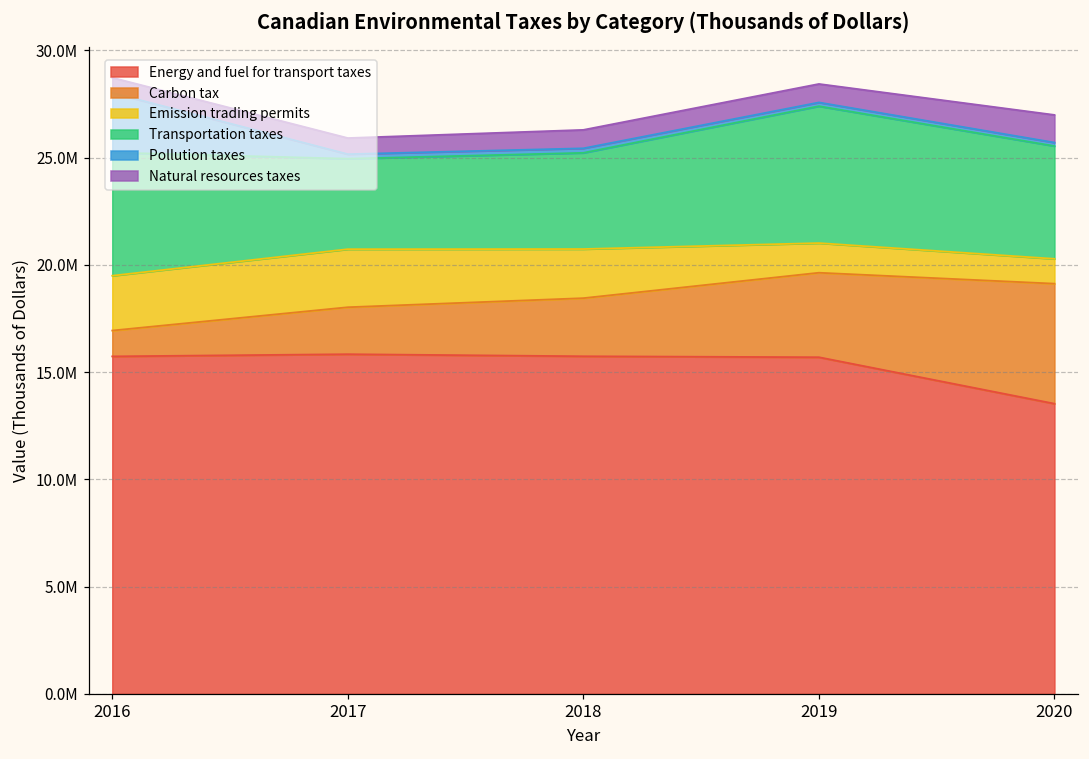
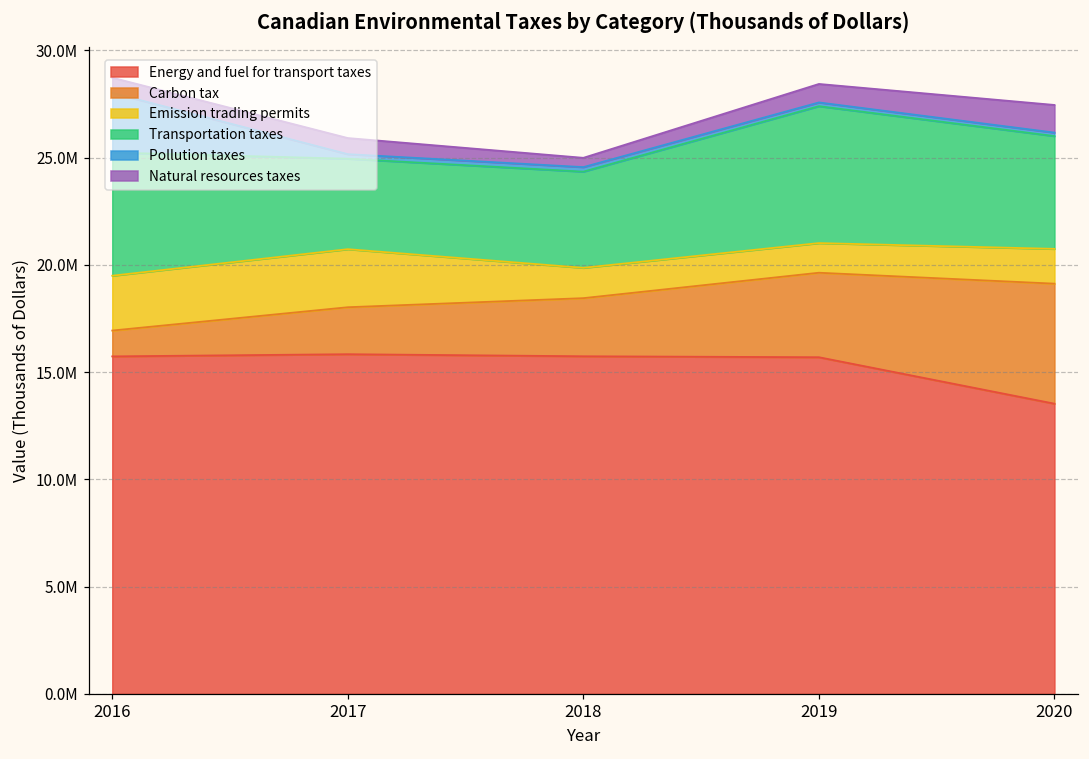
Emission trading permits, 2018: 2300000 -> 1400000
Natural resources taxes, 2018: 900000 -> 400000
Emission trading permits, 2020: 1200000 -> 1600000
